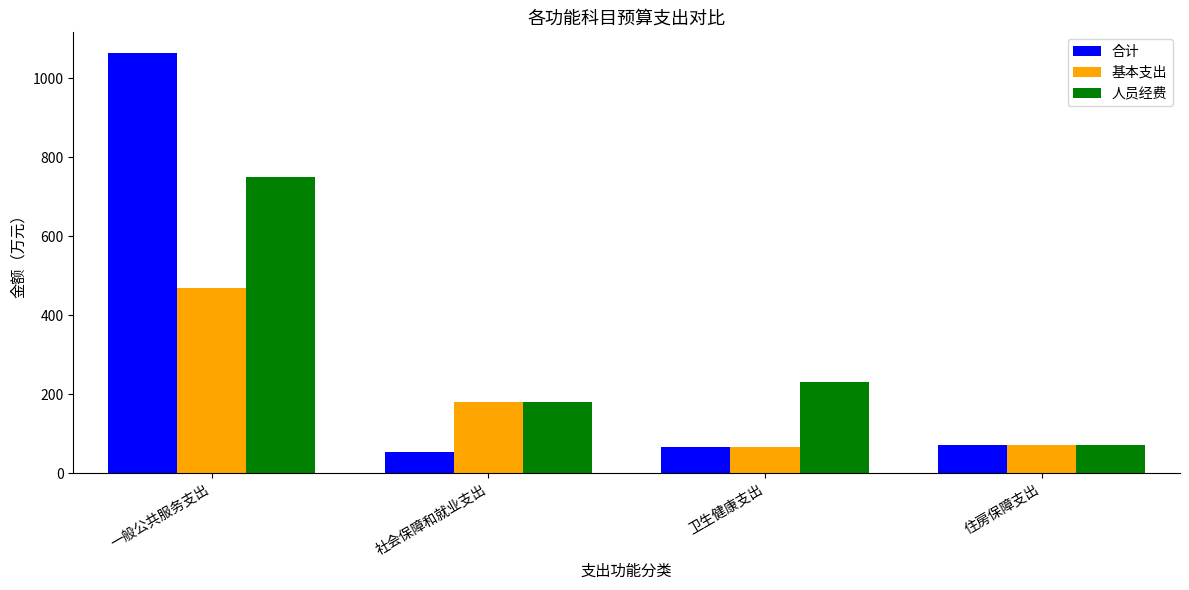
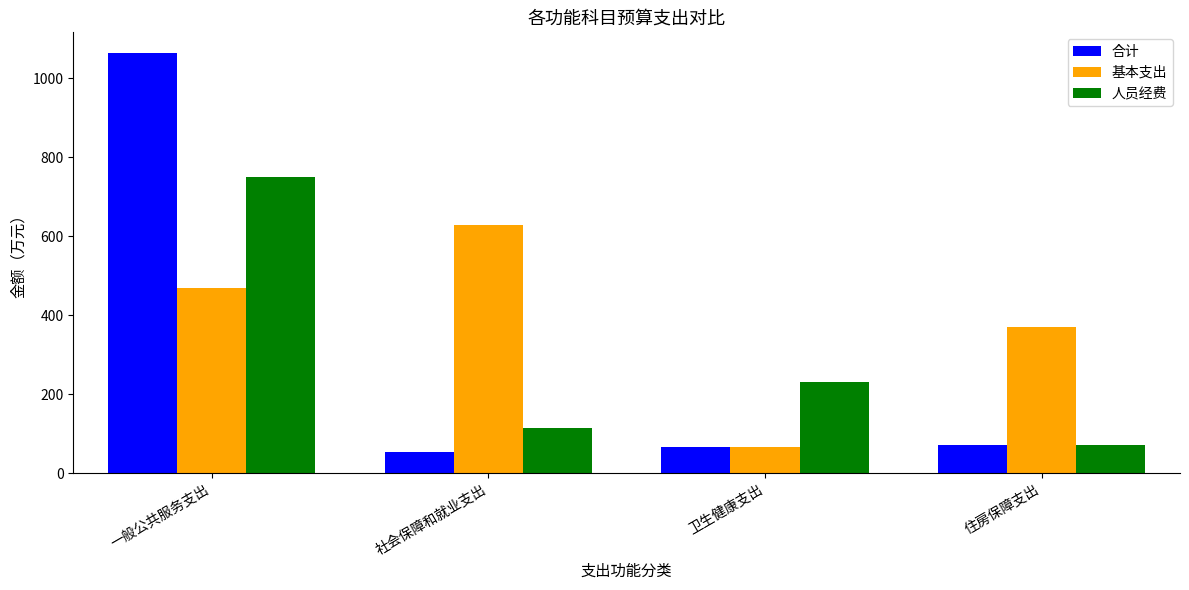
基本支出, 社会保障和就业支出: 180 -> 630
人员经费, 社会保障和就业支出: 180 -> 120
基本支出, 住房保障支出: 70 -> 370
